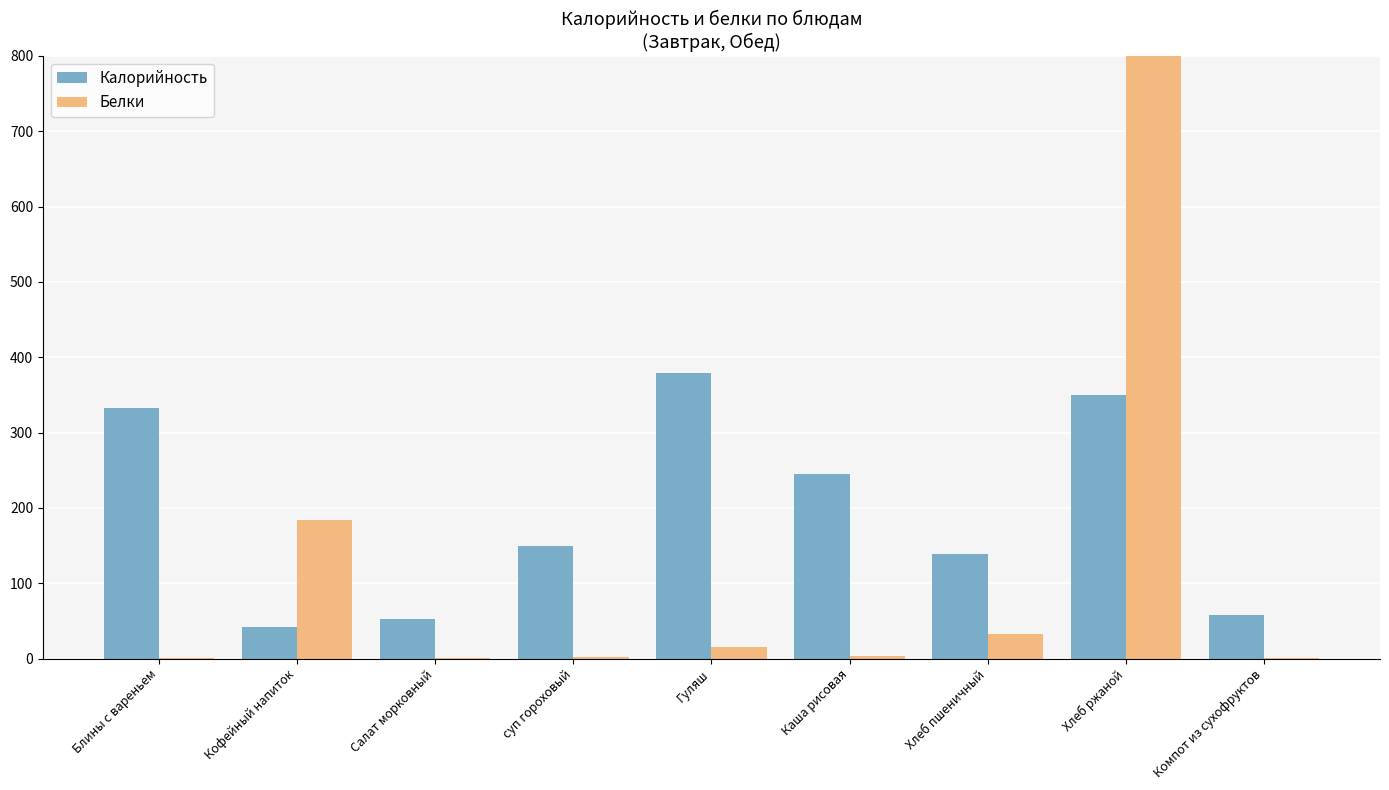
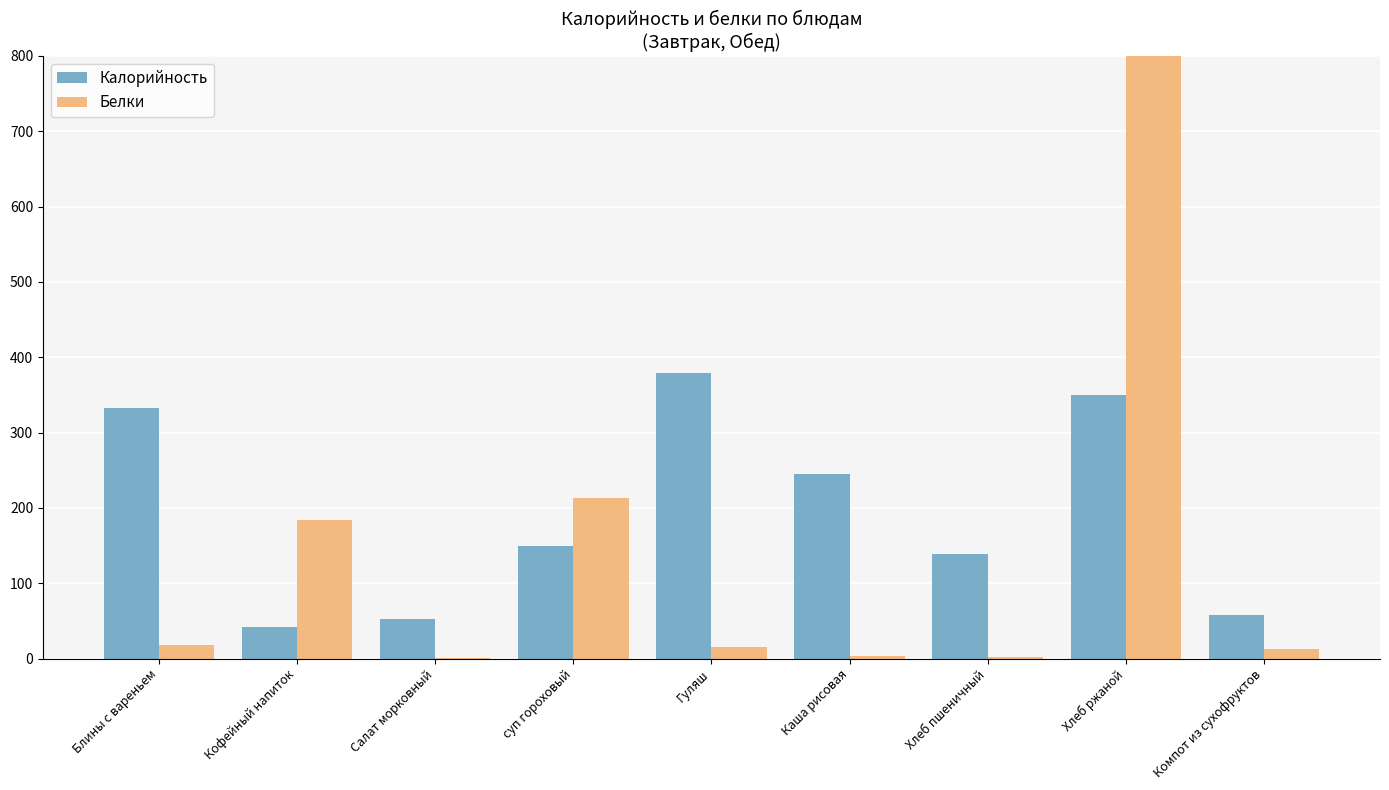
Белки, Блины с вареньем: 0 -> 20
Белки, суп гороховый: 0 -> 210
Белки, Хлеб пшеничный: 30 -> 0
Белки, Компот из сухофруктов: 0 -> 10
